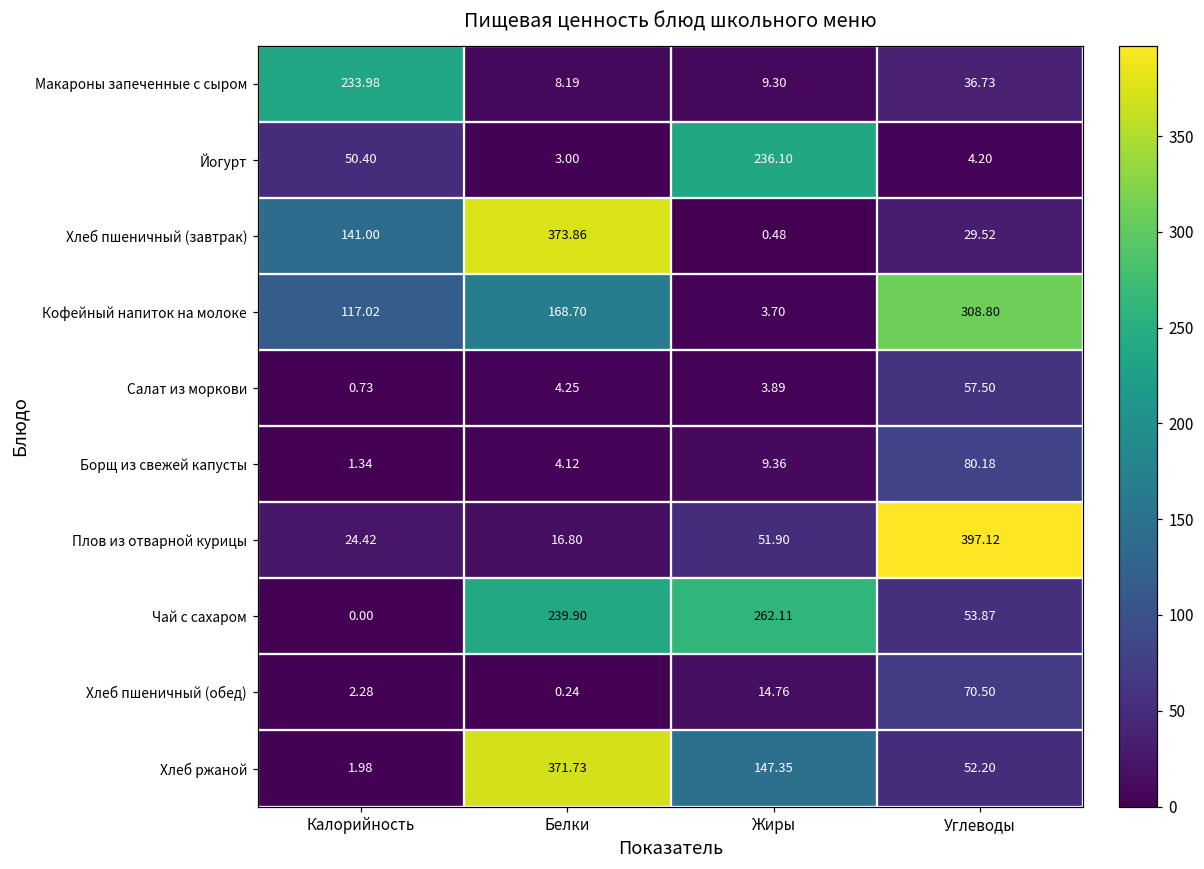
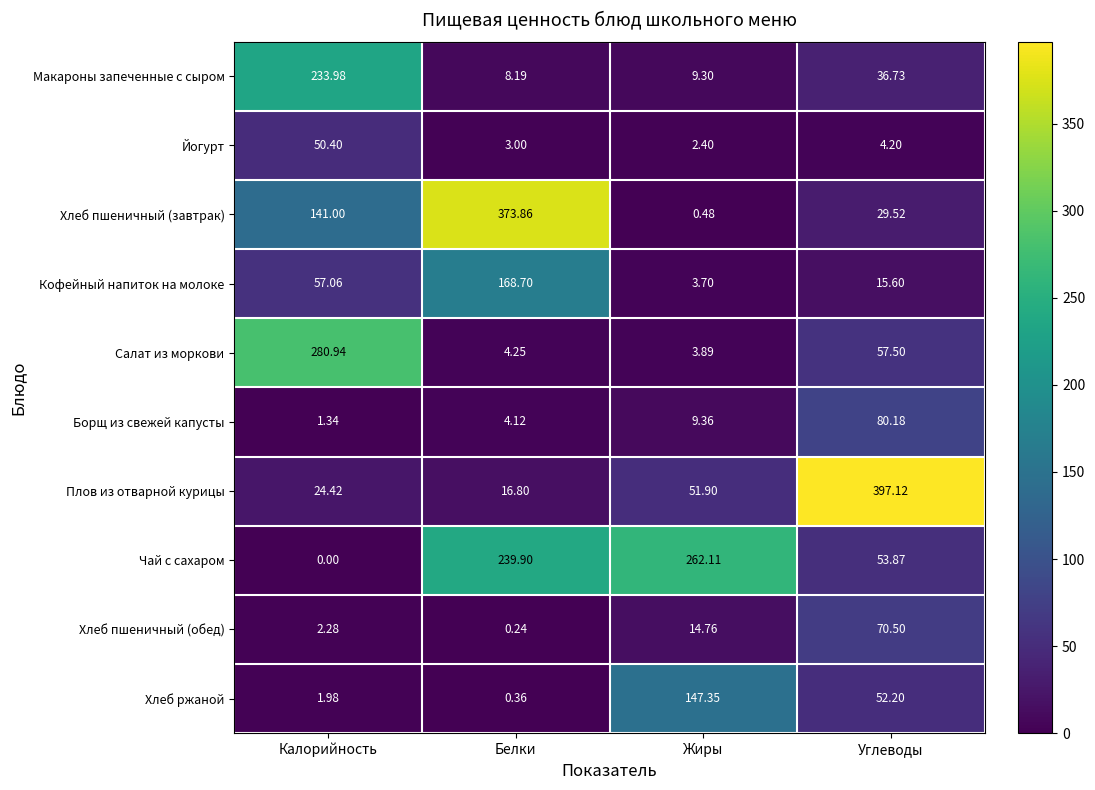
Йогурт, Жиры: 236.10 -> 2.40
Кофейный напиток на молоке, Калорийность: 117.02 -> 57.06
Кофейный напиток на молоке, Углеводы: 308.80 -> 15.60
Салат из моркови, Калорийность: 0.73 -> 280.94
Хлеб ржаной, Белки: 371.73 -> 0.36
